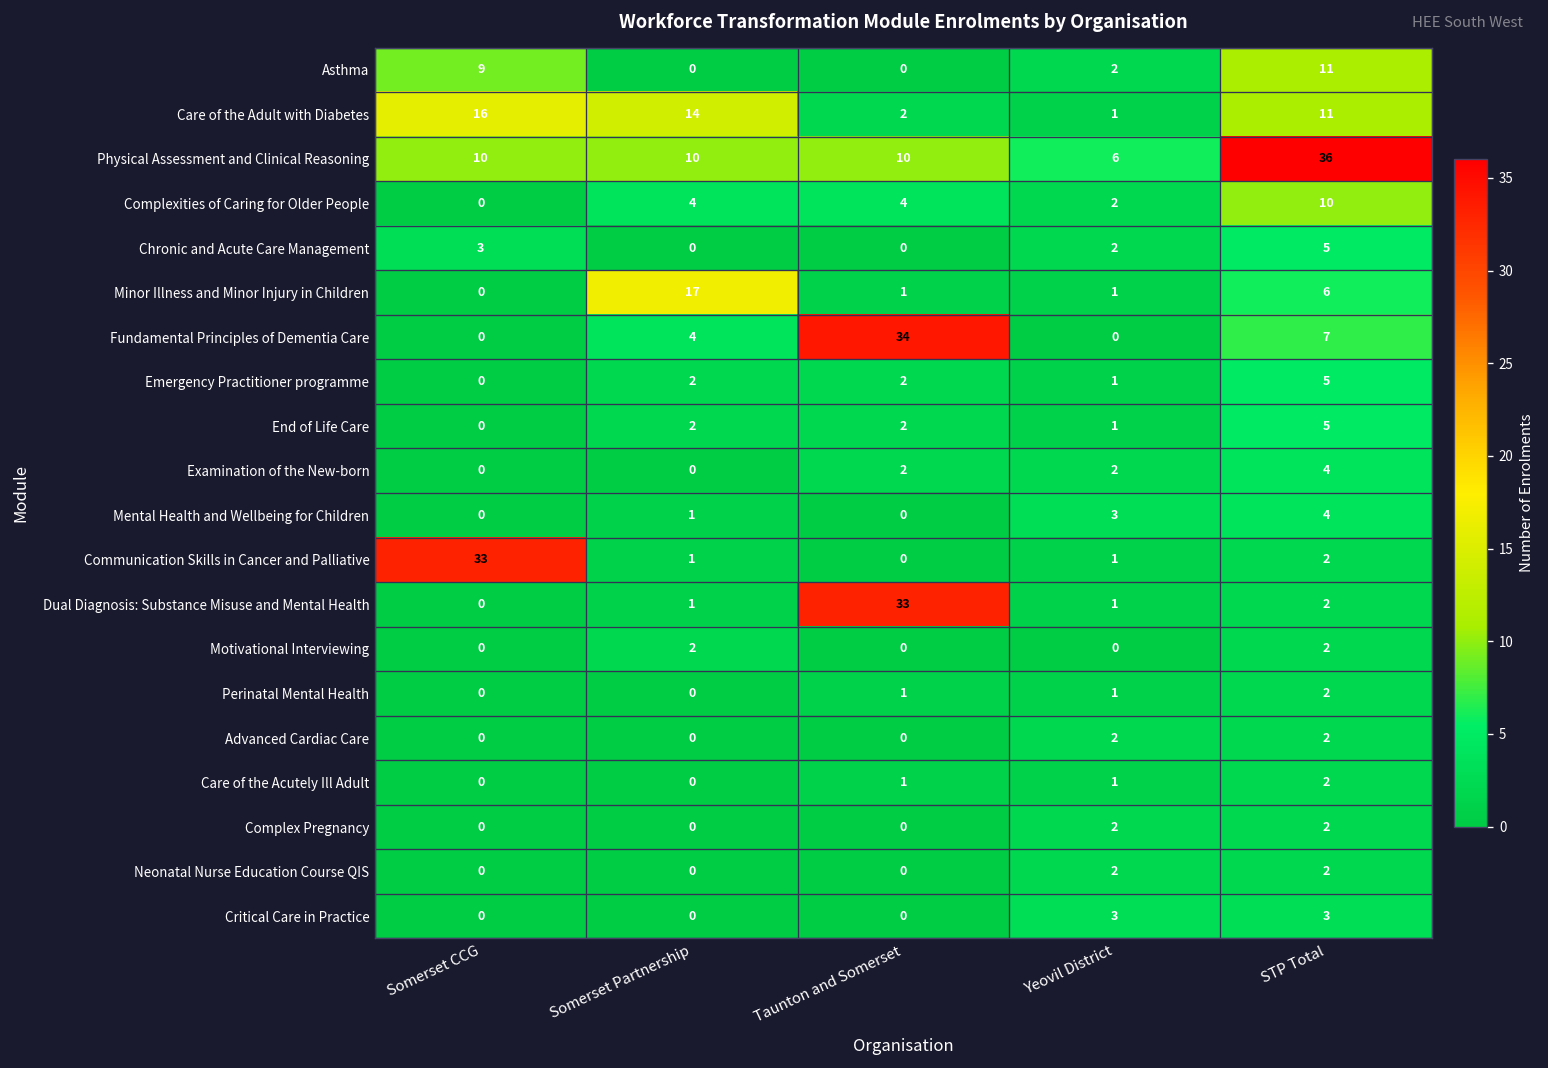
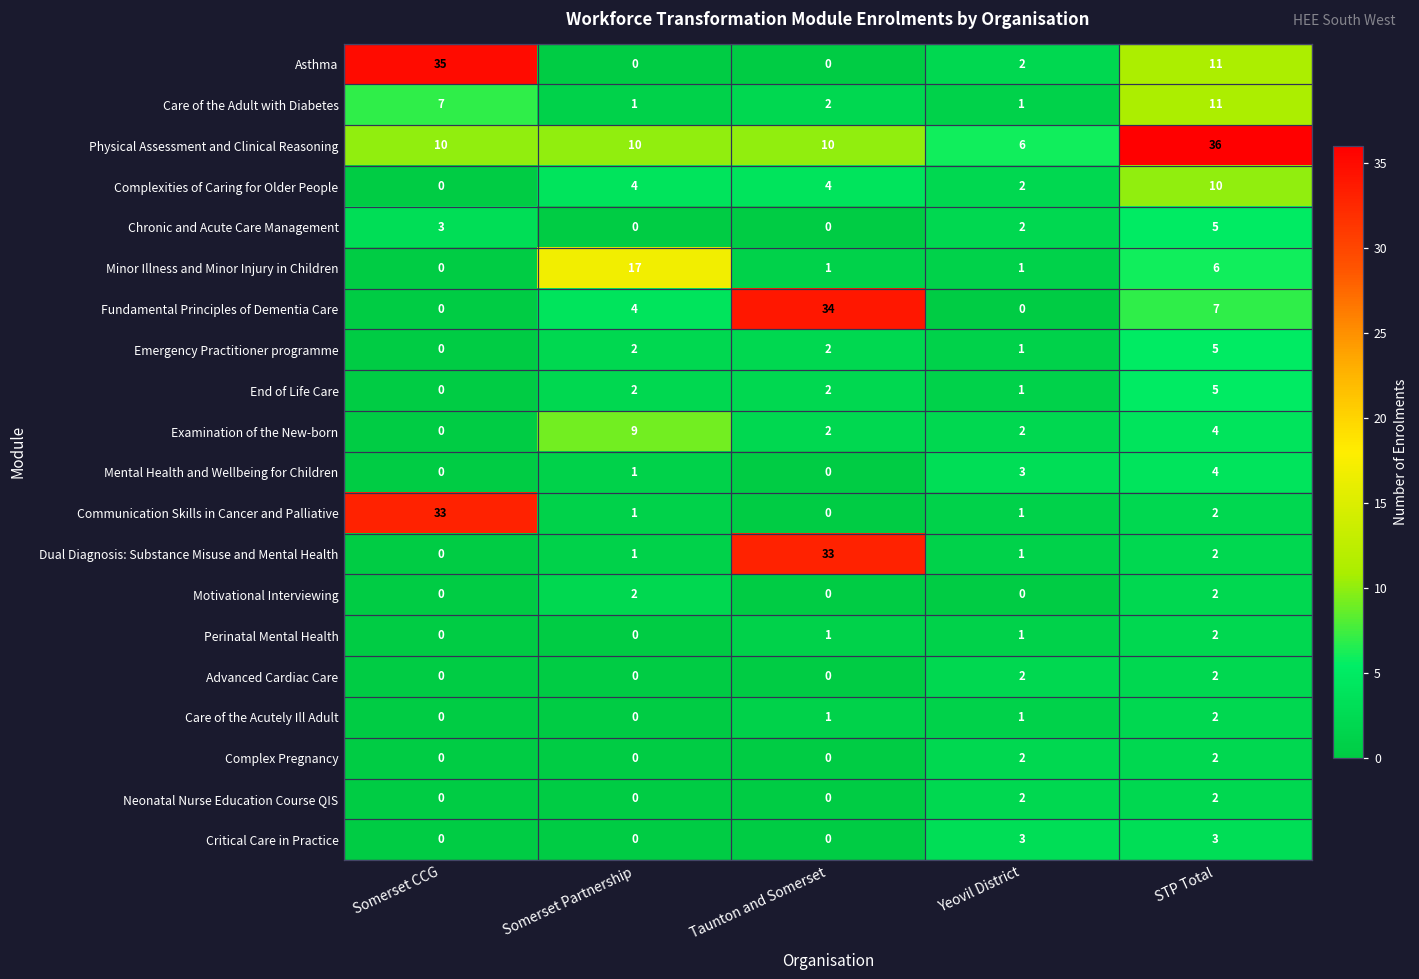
Asthma, Somerset CCG: 9 -> 35
Care of the Adult with Diabetes, Somerset CCG: 16 -> 7
Care of the Adult with Diabetes, Somerset Partnership: 14 -> 1
Examination of the New-born, Somerset Partnership: 0 -> 9
